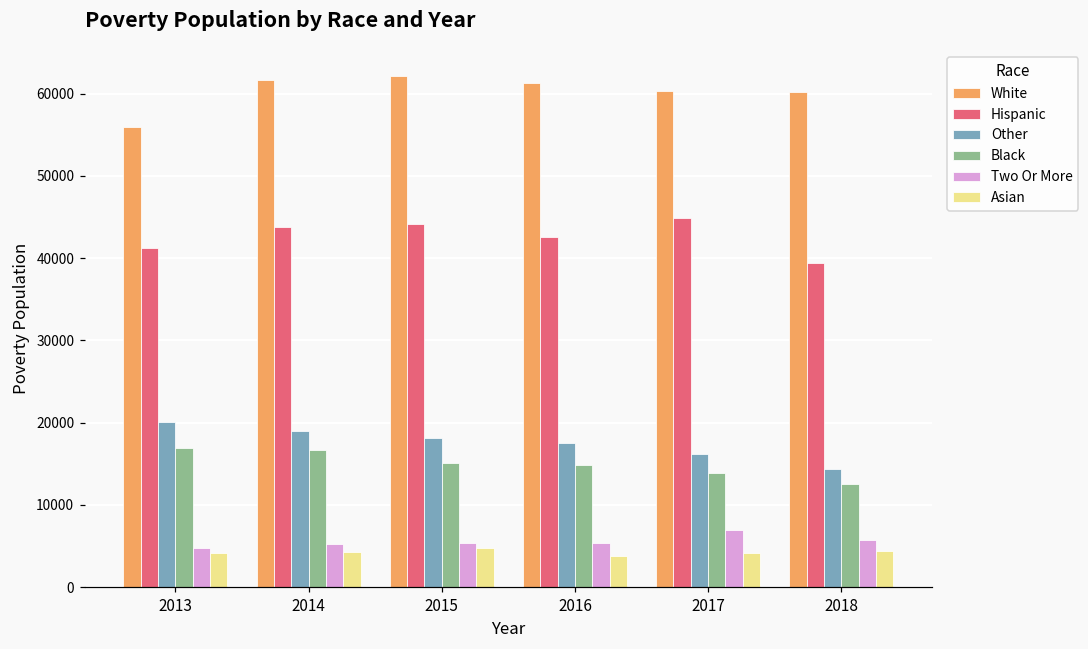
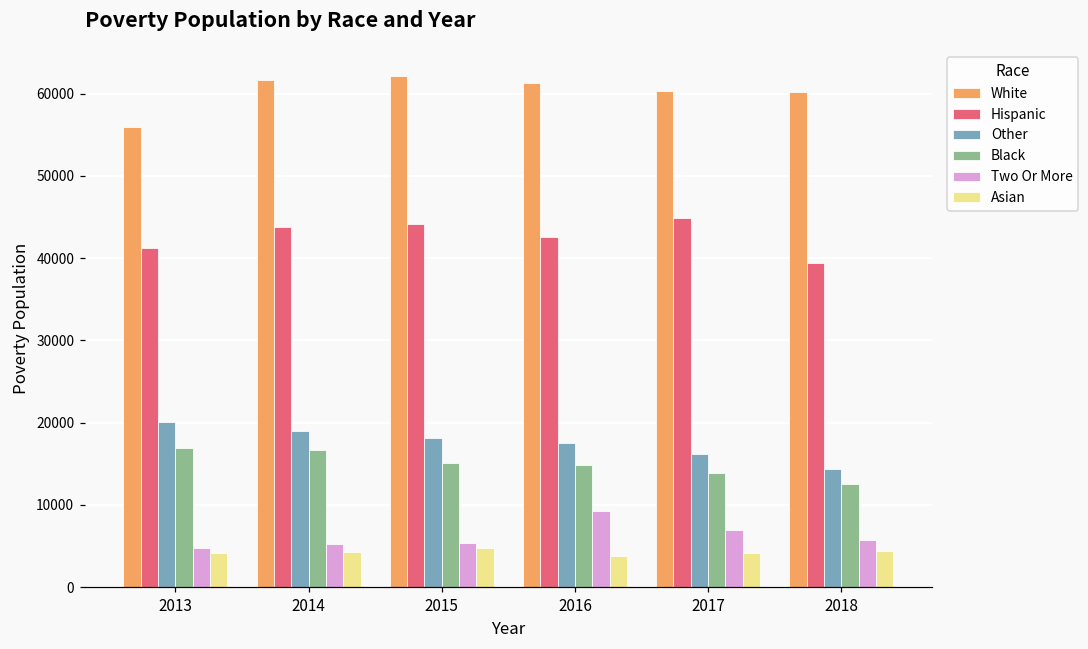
Two Or More, 2016: 5000 -> 9000
